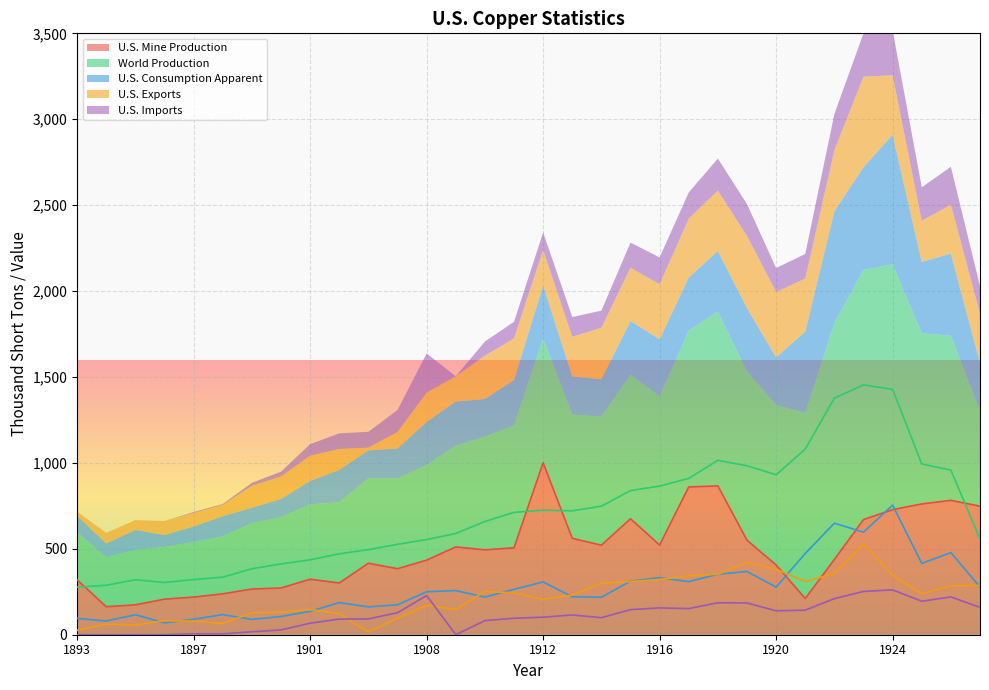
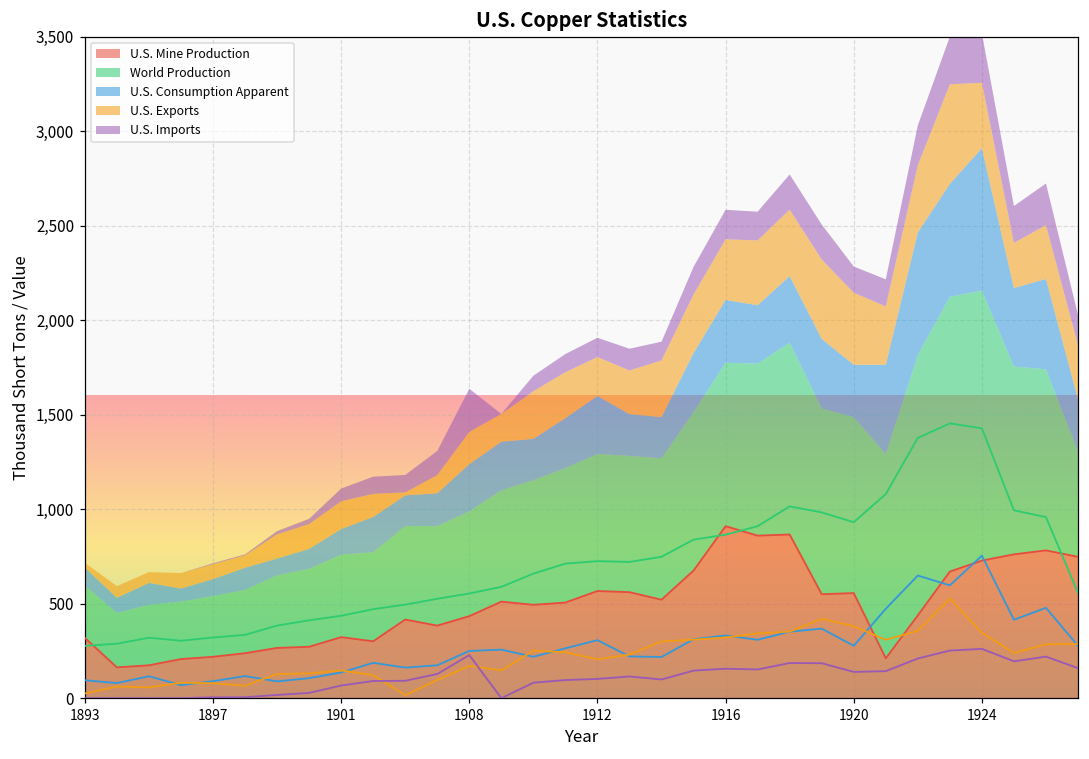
U.S. Mine Production, 1912: 1,000 -> 570
U.S. Mine Production, 1916: 520 -> 910
U.S. Mine Production, 1920: 410 -> 560
